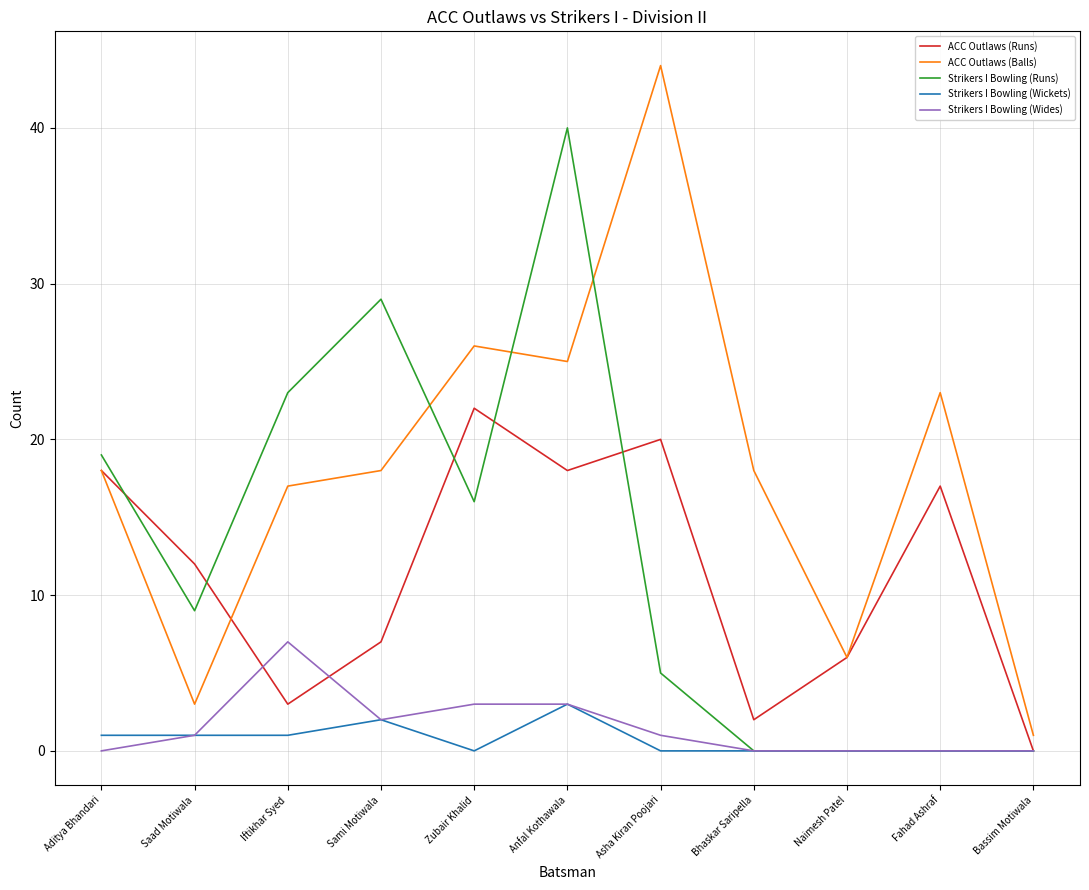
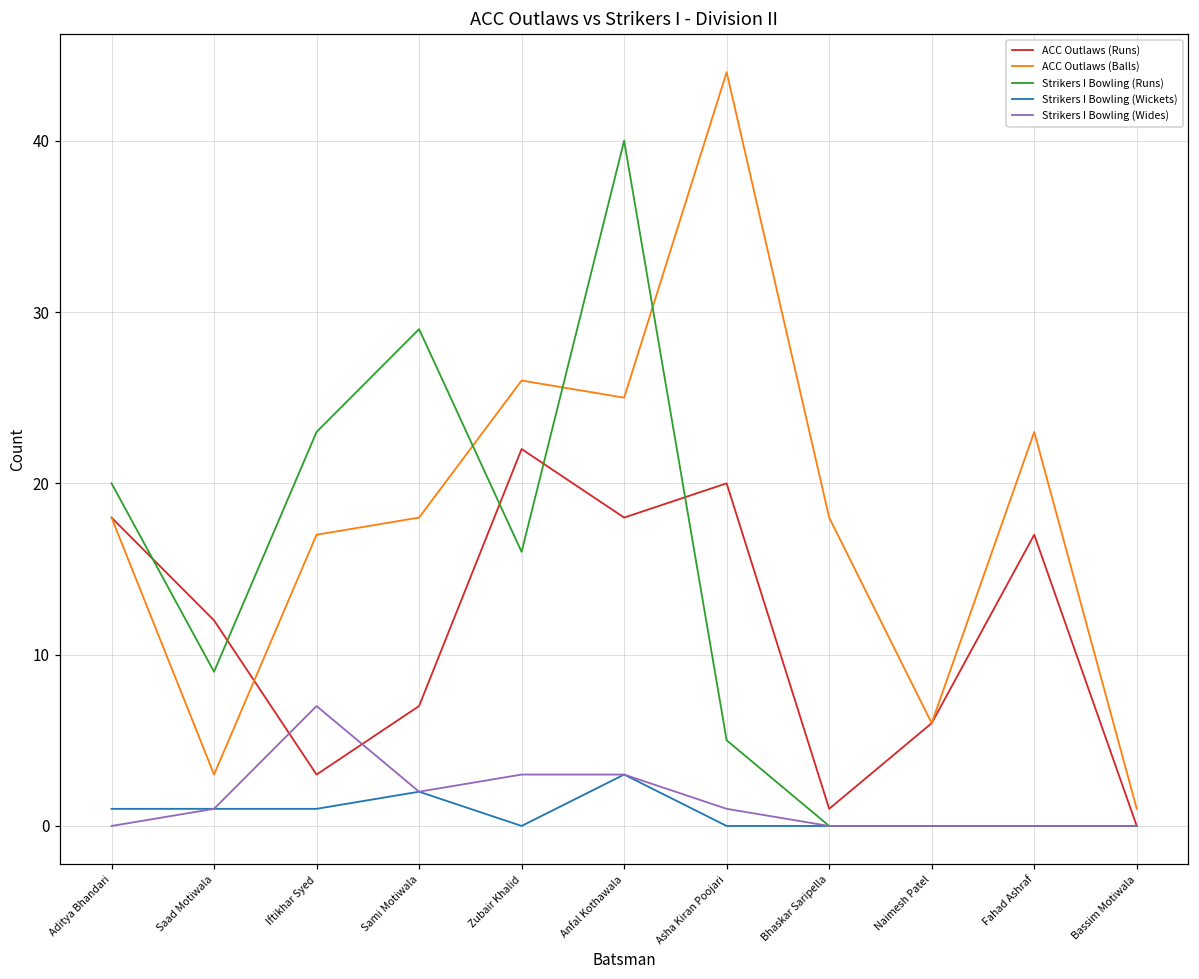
Strikers I Bowling (Runs), Aditya Bhandari: 19 -> 20
ACC Outlaws (Runs), Bhaskar Saripella: 2 -> 1
